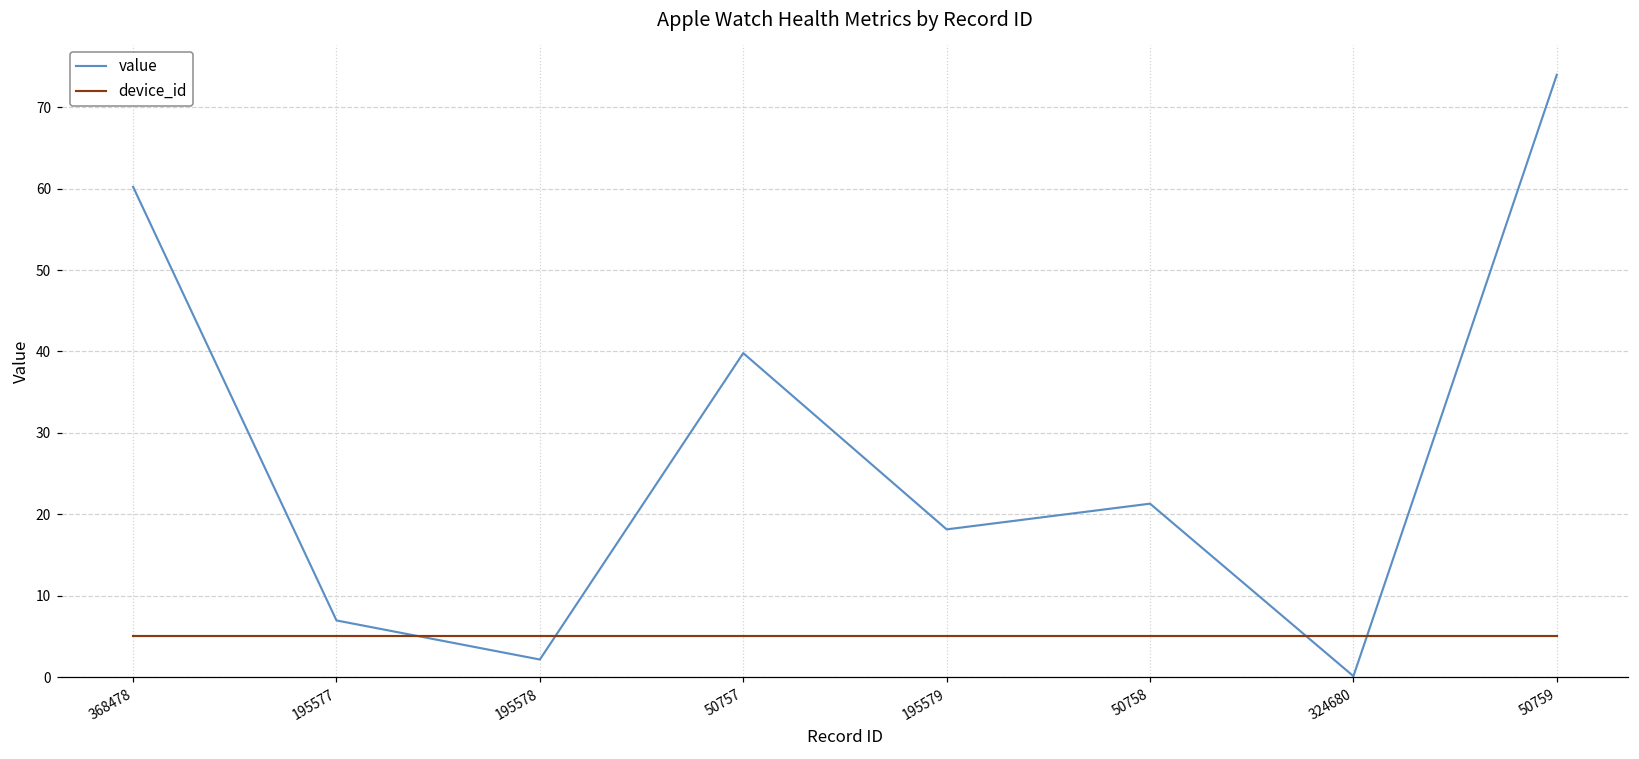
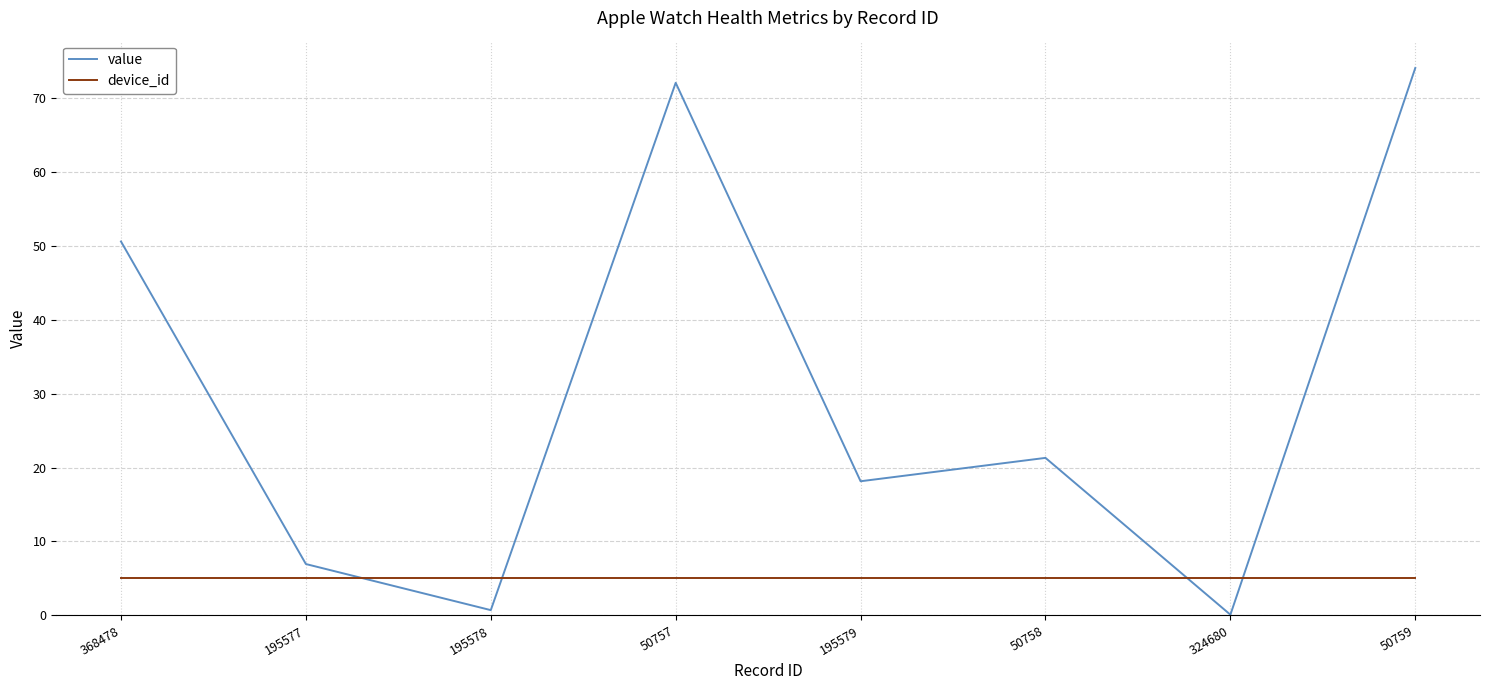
value, 368478: 60 -> 51
value, 195578: 2 -> 1
value, 50757: 40 -> 72
